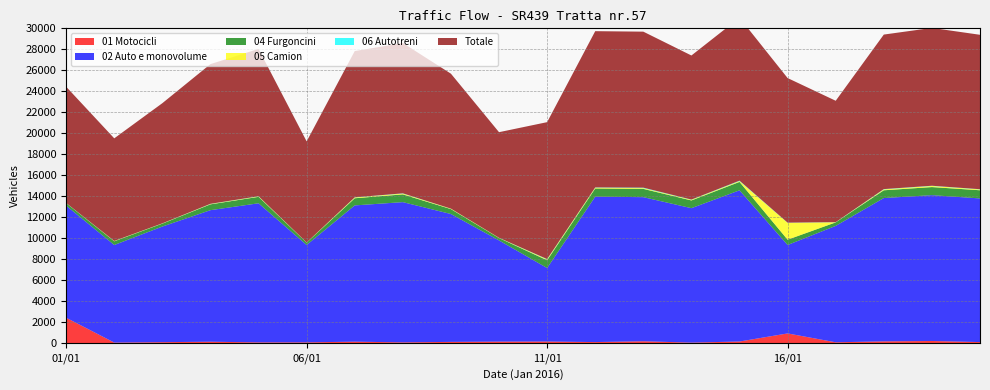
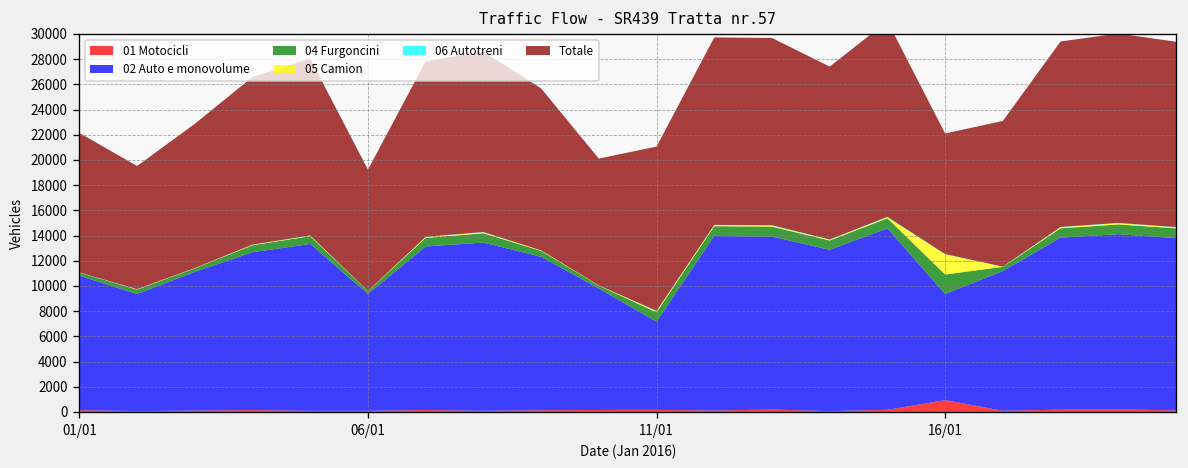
01 Motocicli, 01/01: 2400 -> 100
04 Furgoncini, 16/01: 500 -> 1500
Totale, 16/01: 13800 -> 9600
